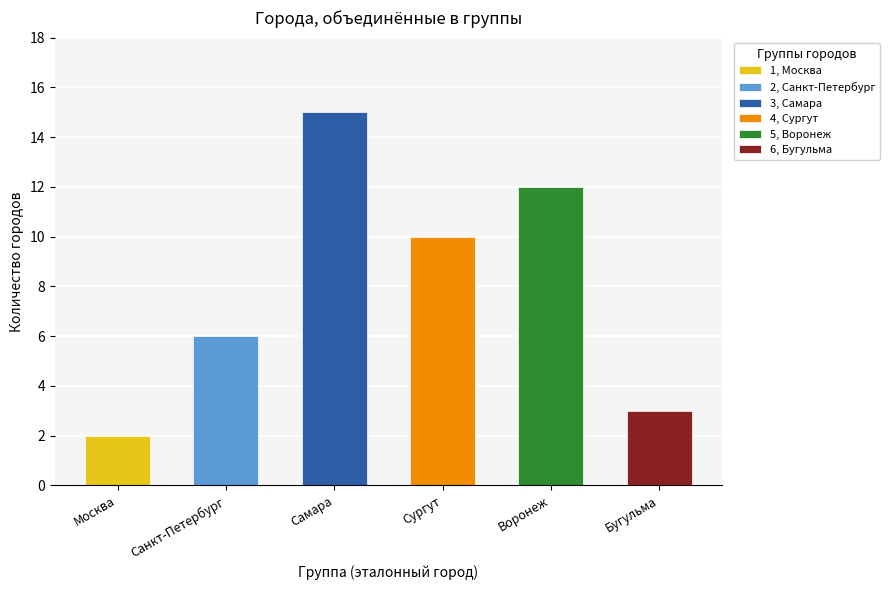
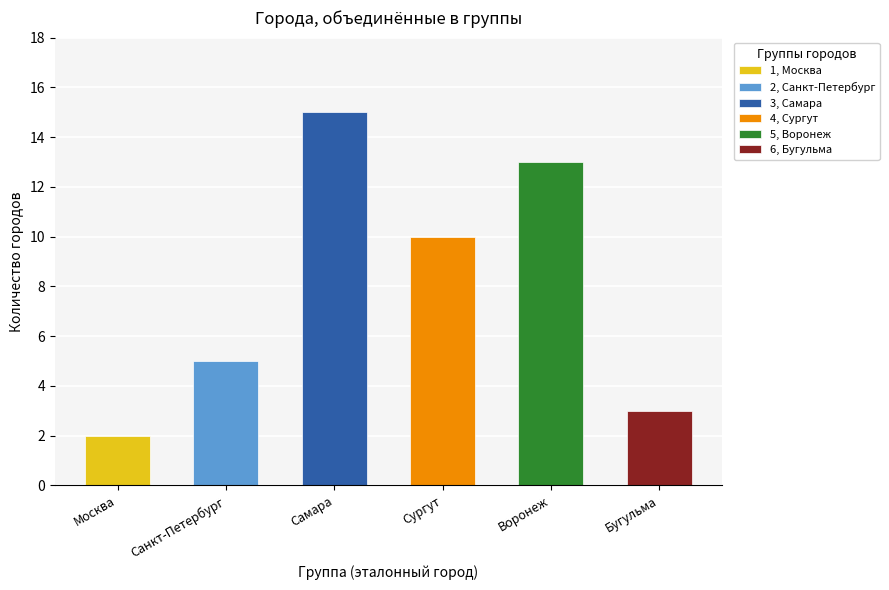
Санкт-Петербург: 6 -> 5
Воронеж: 12 -> 13
